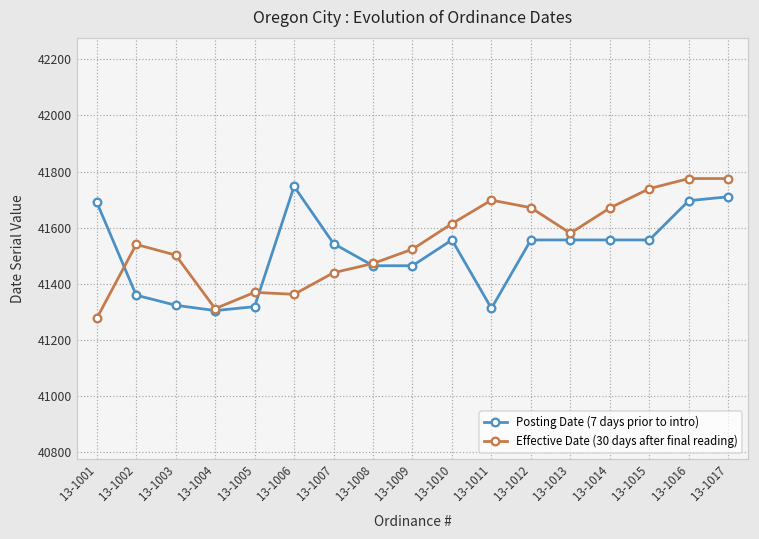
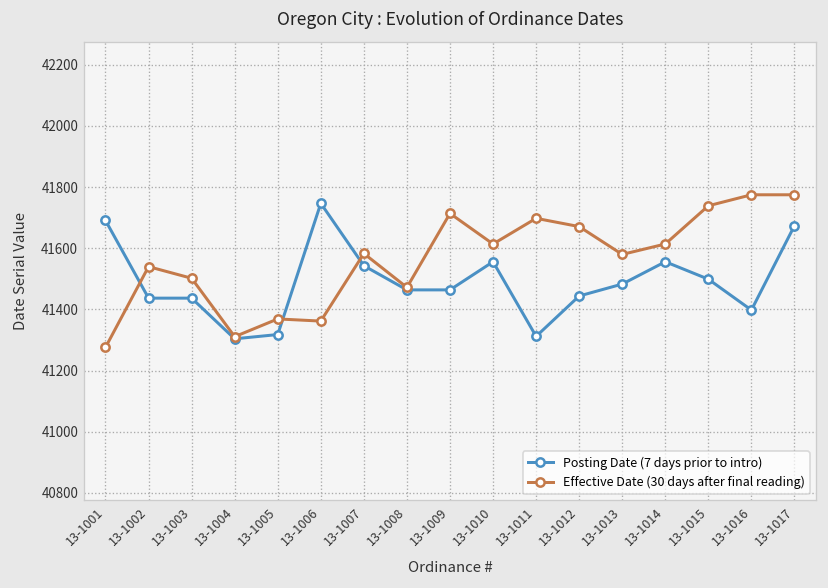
Posting Date (7 days prior to intro), 13-1002: 41360 -> 41440
Posting Date (7 days prior to intro), 13-1003: 41320 -> 41440
Effective Date (30 days after final reading), 13-1007: 41440 -> 41580
Effective Date (30 days after final reading), 13-1009: 41520 -> 41710
Posting Date (7 days prior to intro), 13-1012: 41560 -> 41440
Posting Date (7 days prior to intro), 13-1013: 41560 -> 41480
Effective Date (30 days after final reading), 13-1014: 41670 -> 41610
Posting Date (7 days prior to intro), 13-1015: 41560 -> 41500
Posting Date (7 days prior to intro), 13-1016: 41700 -> 41400
Posting Date (7 days prior to intro), 13-1017: 41710 -> 41670
